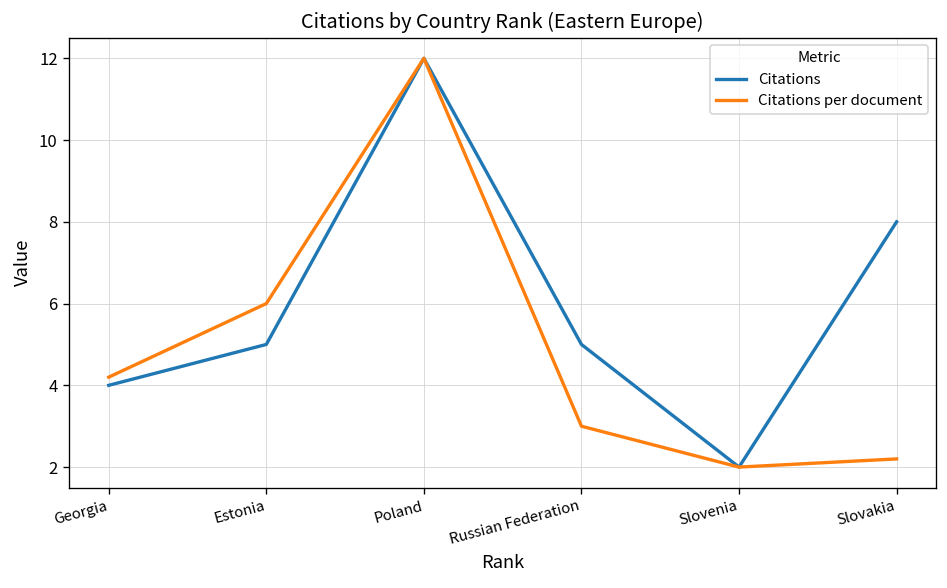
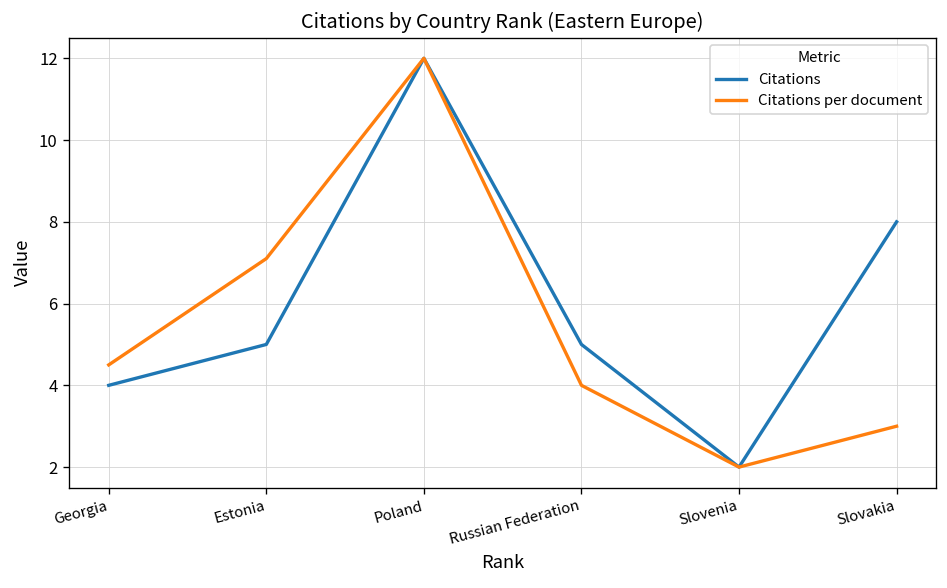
Citations per document, Georgia: 4.2 -> 4.5
Citations per document, Estonia: 6.0 -> 7.1
Citations per document, Russian Federation: 3 -> 4
Citations per document, Slovakia: 2.2 -> 3.0
